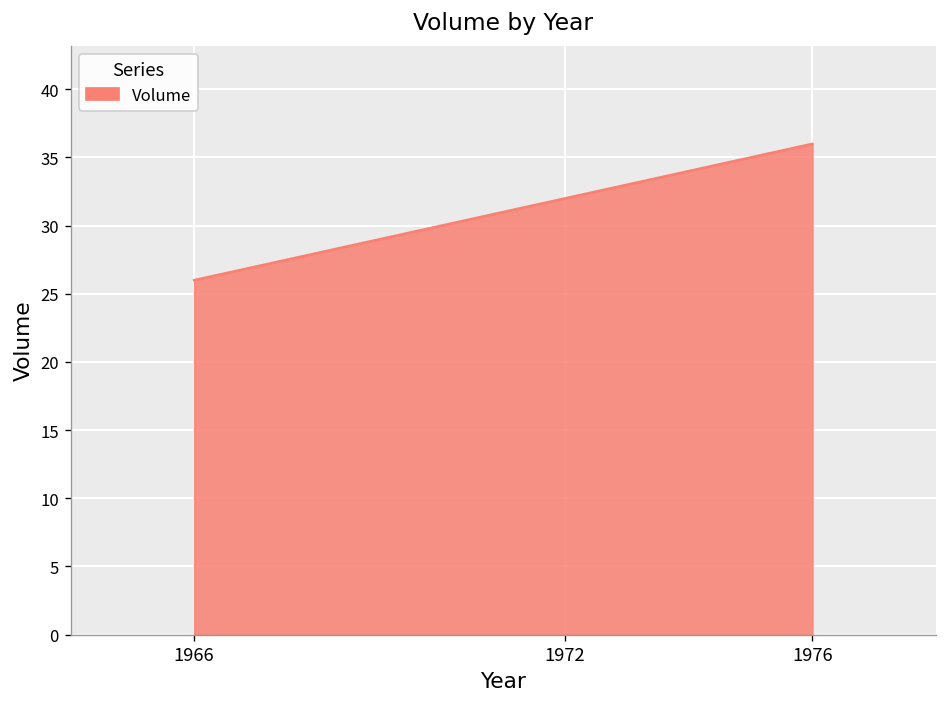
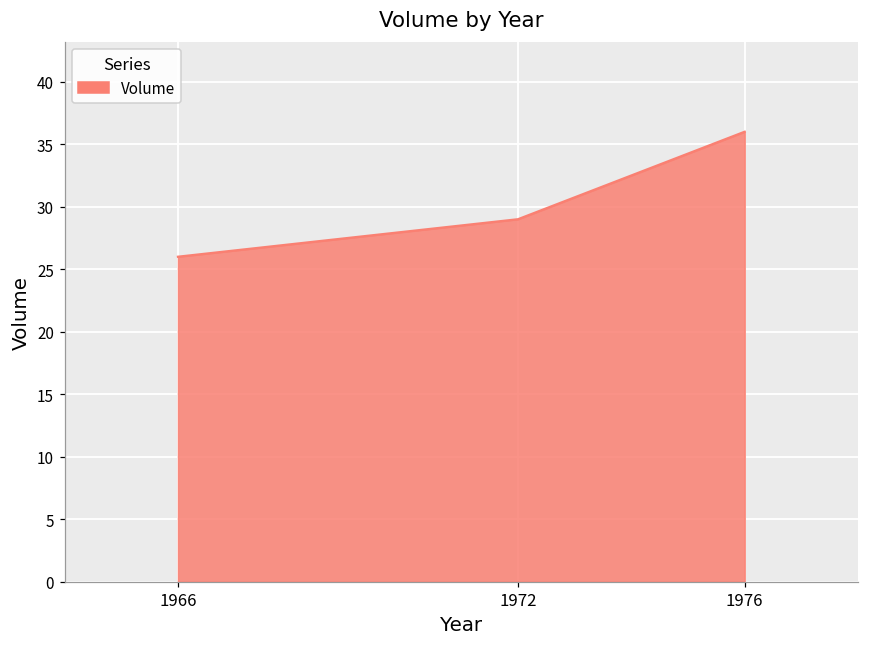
1972: 32 -> 29
